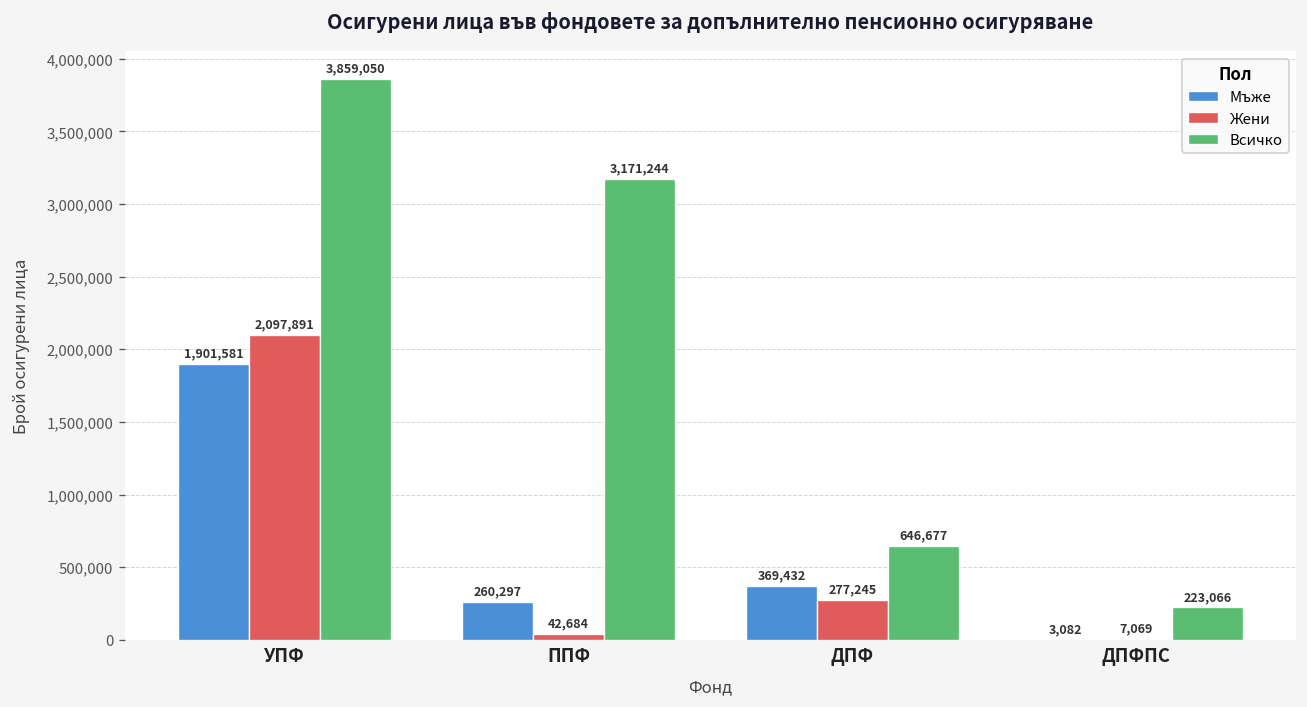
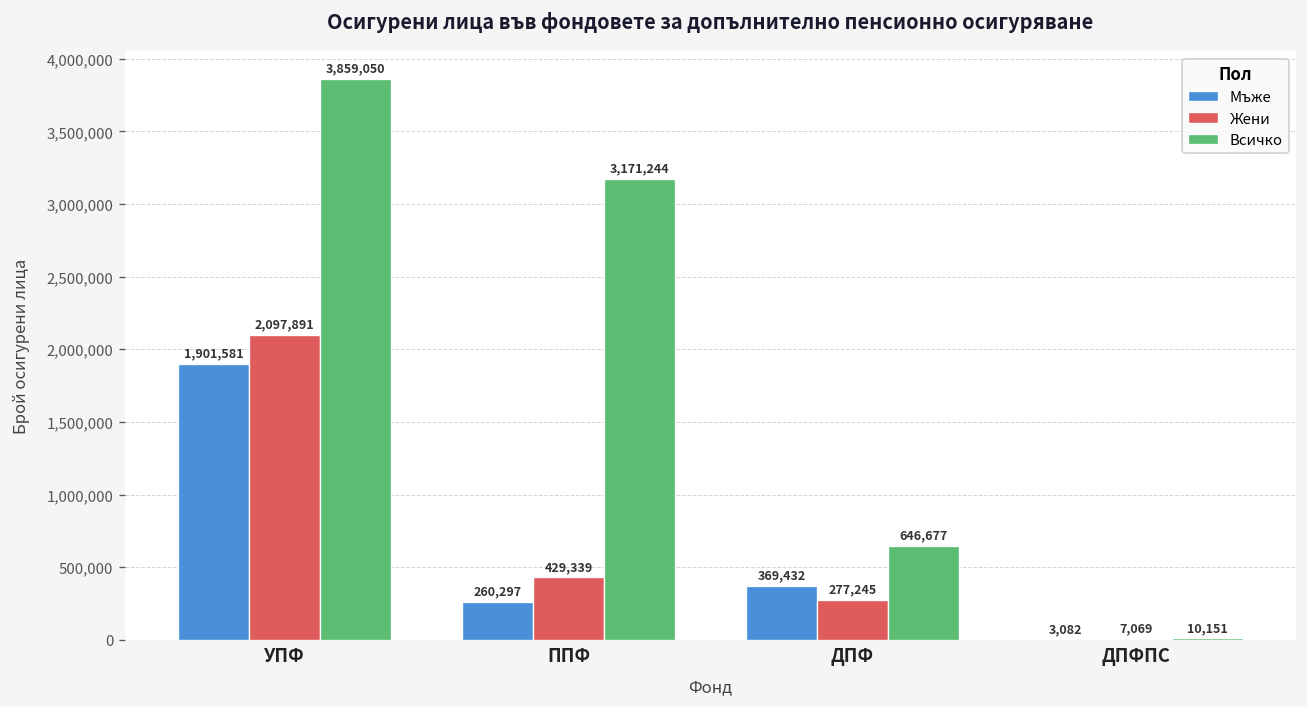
Жени, ППФ: 42,684 -> 429,339
Всичко, ДПФПС: 223,066 -> 10,151
